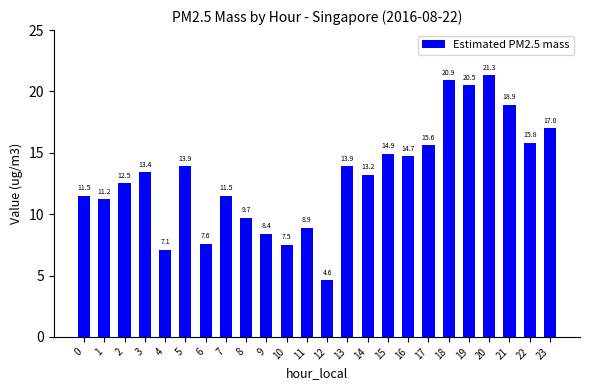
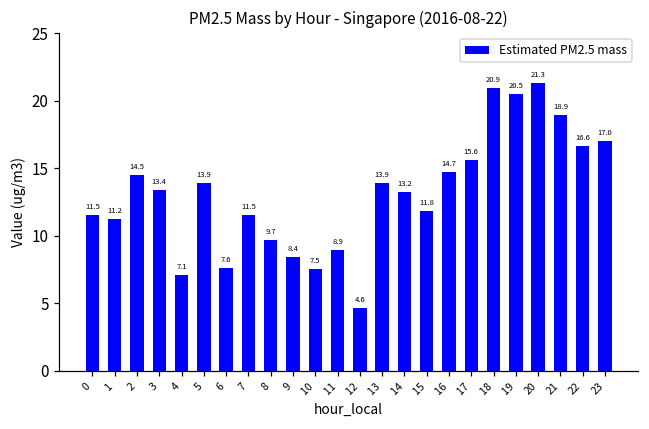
2: 12.5 -> 14.5
15: 14.9 -> 11.8
22: 15.8 -> 16.6
